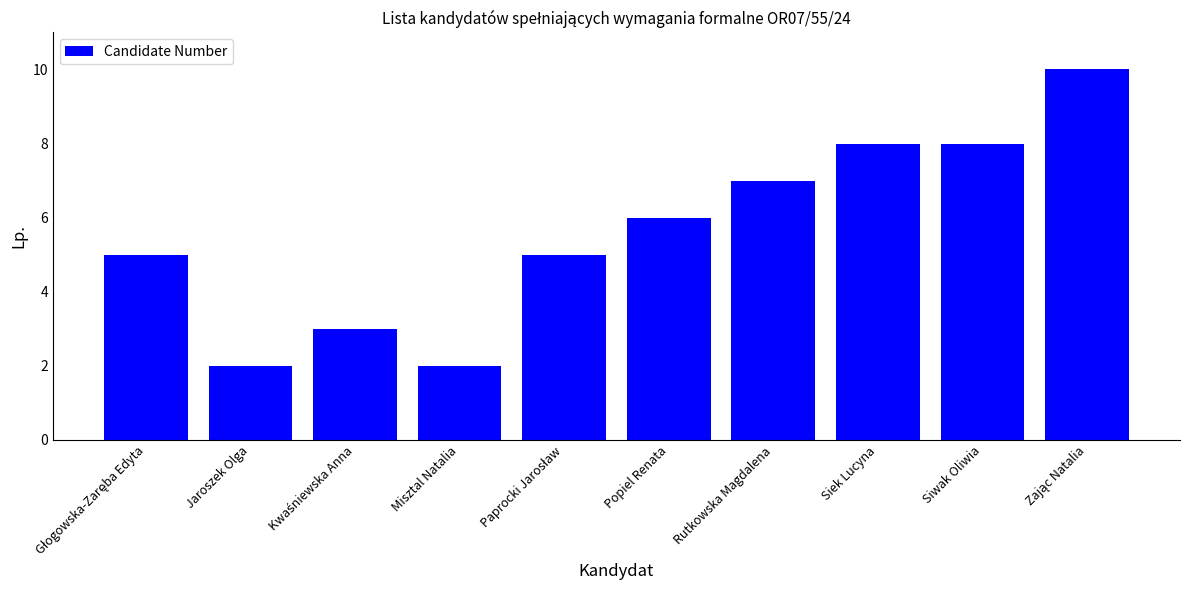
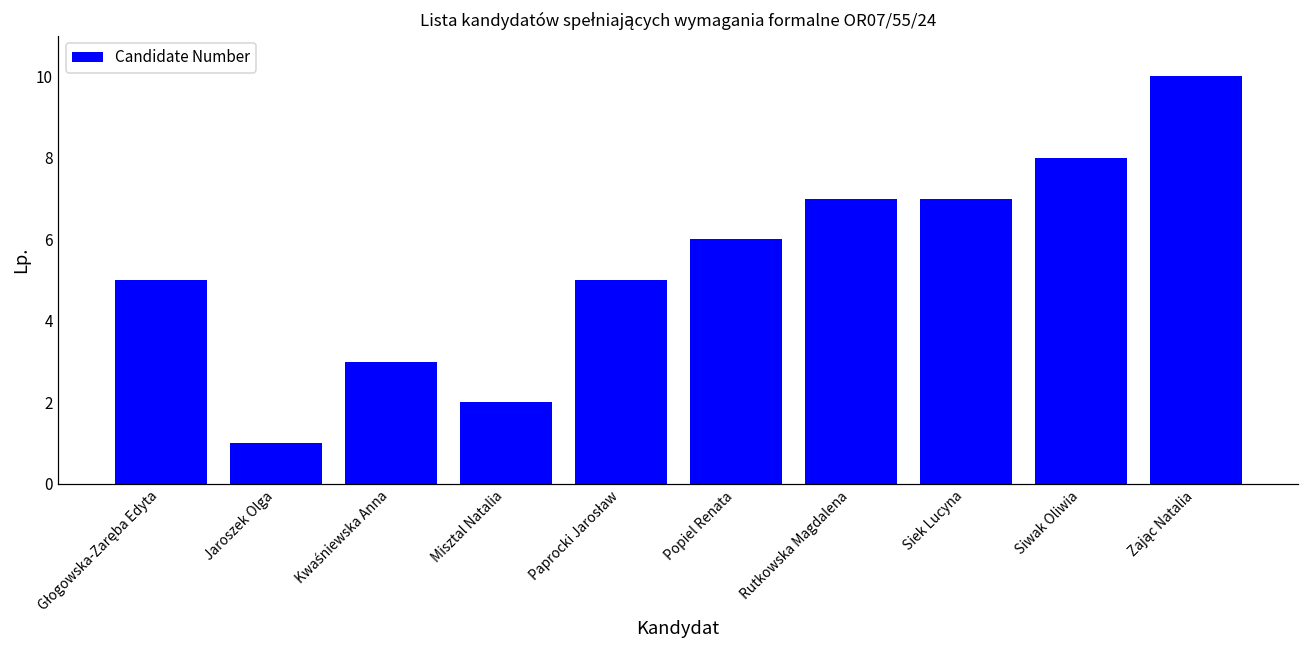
Jaroszek Olga: 2 -> 1
Siek Lucyna: 8 -> 7
